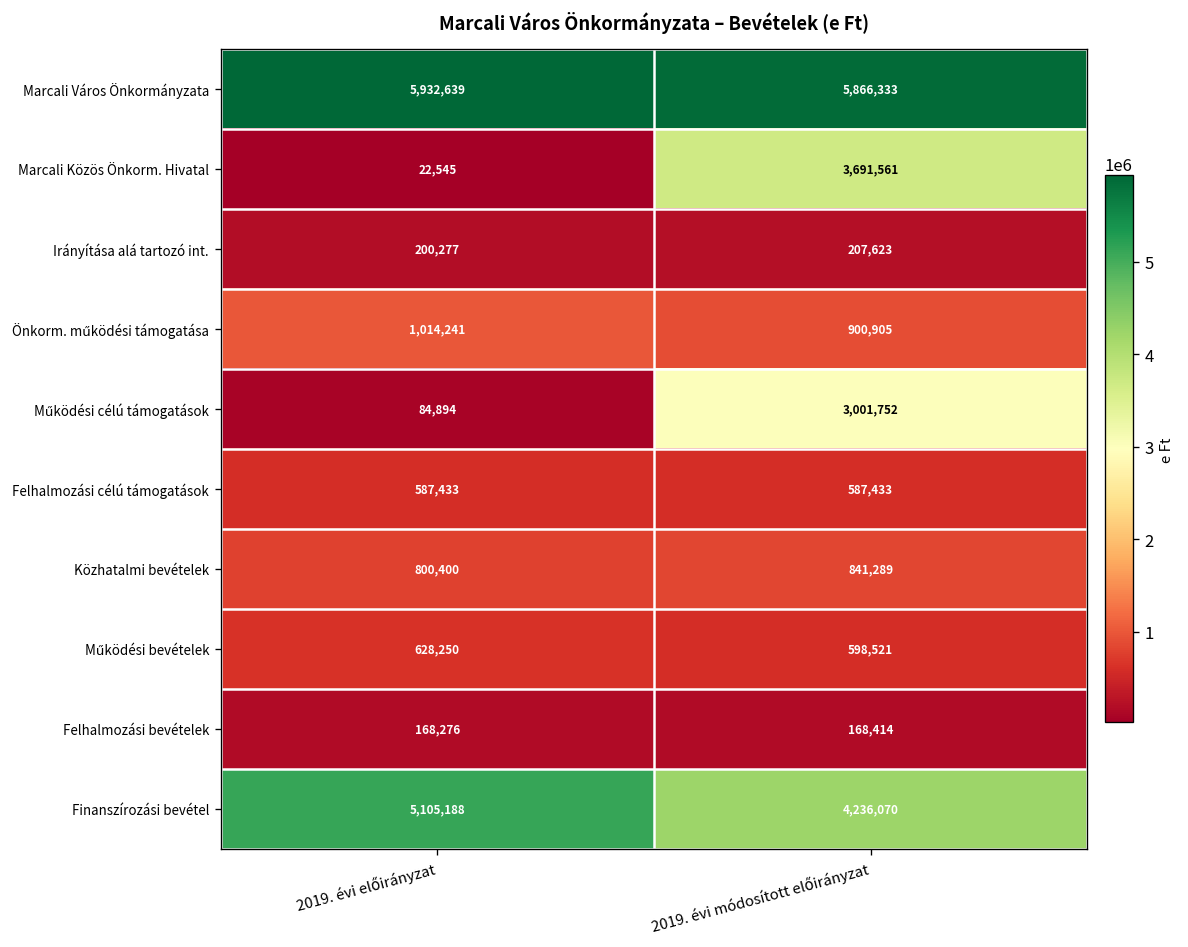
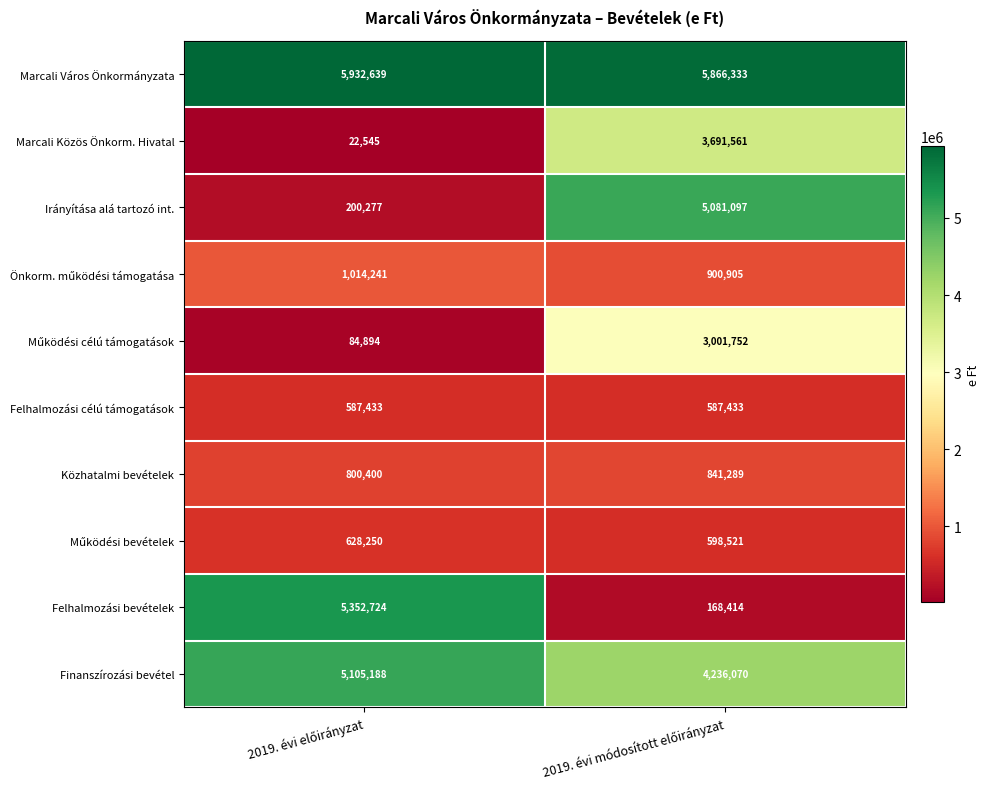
Irányítása alá tartozó int., 2019. évi módosított előirányzat: 207,623 -> 5,081,097
Felhalmozási bevételek, 2019. évi előirányzat: 168,276 -> 5,352,724
